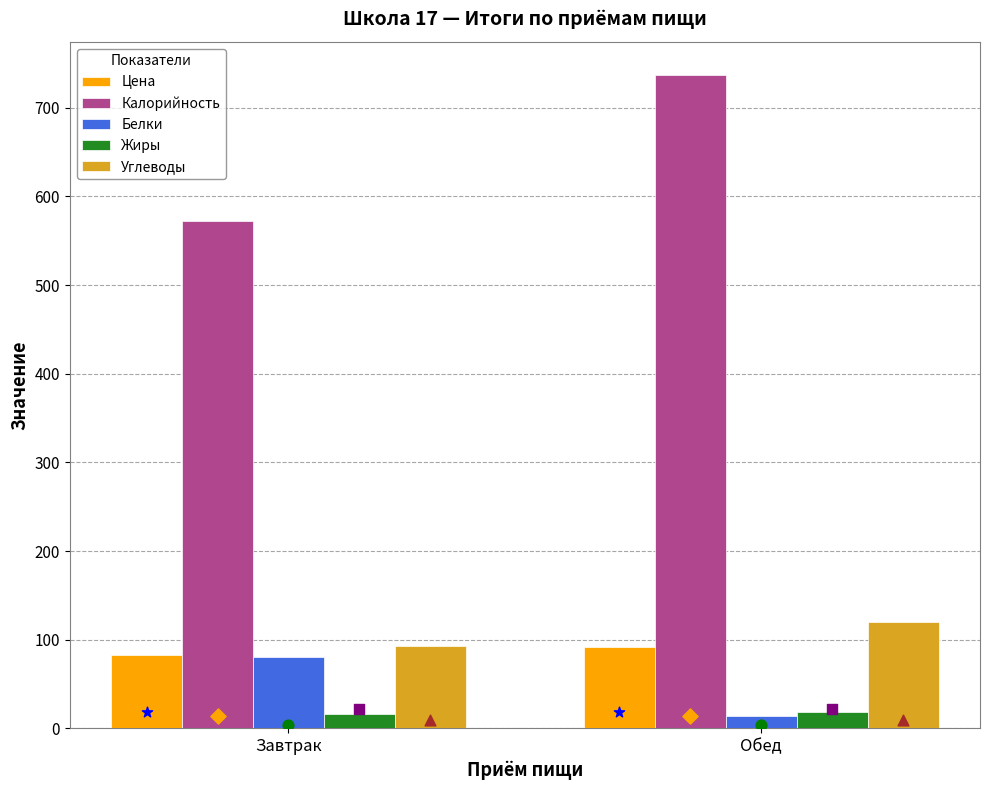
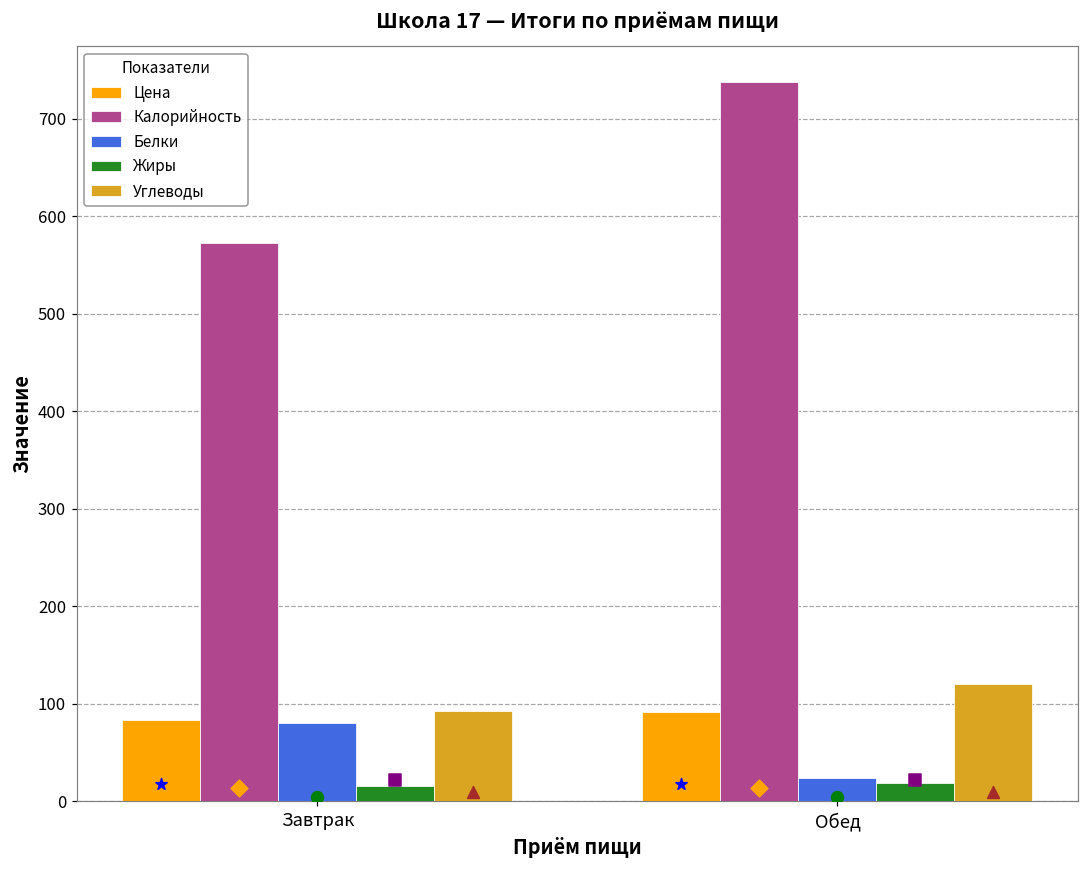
Белки, Обед: 10 -> 20
